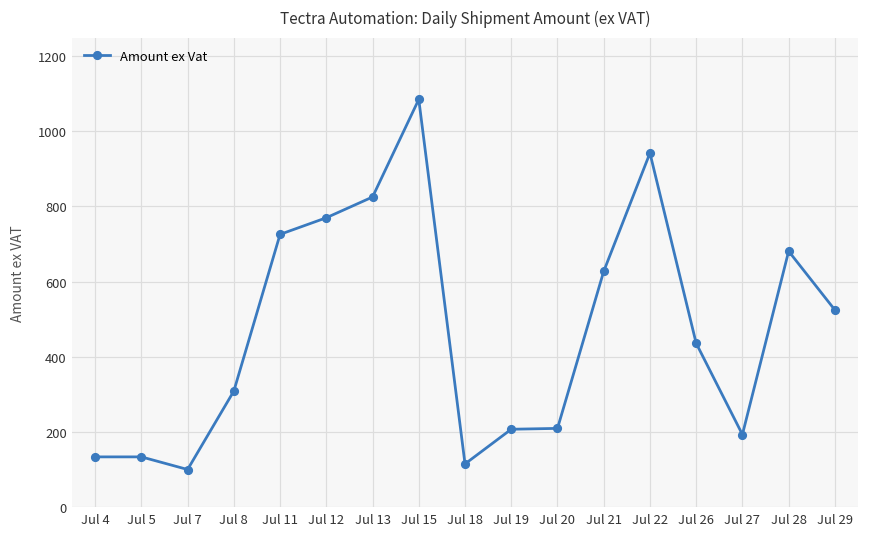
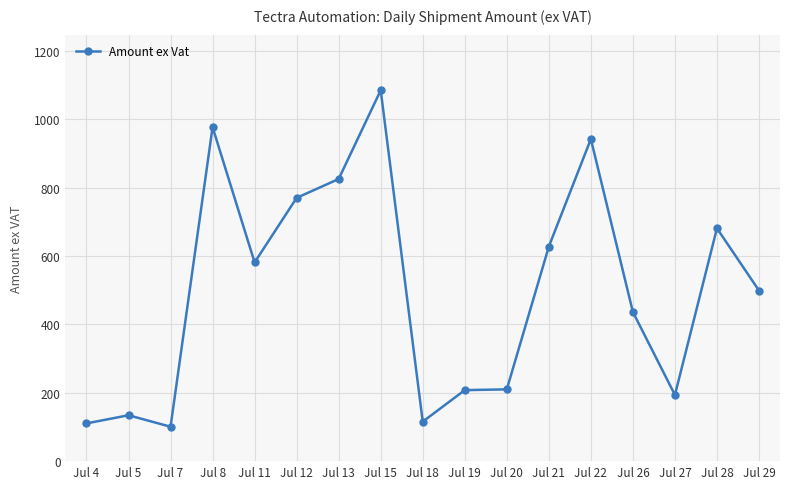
Jul 4: 130 -> 110
Jul 8: 310 -> 980
Jul 11: 730 -> 580
Jul 29: 520 -> 500
